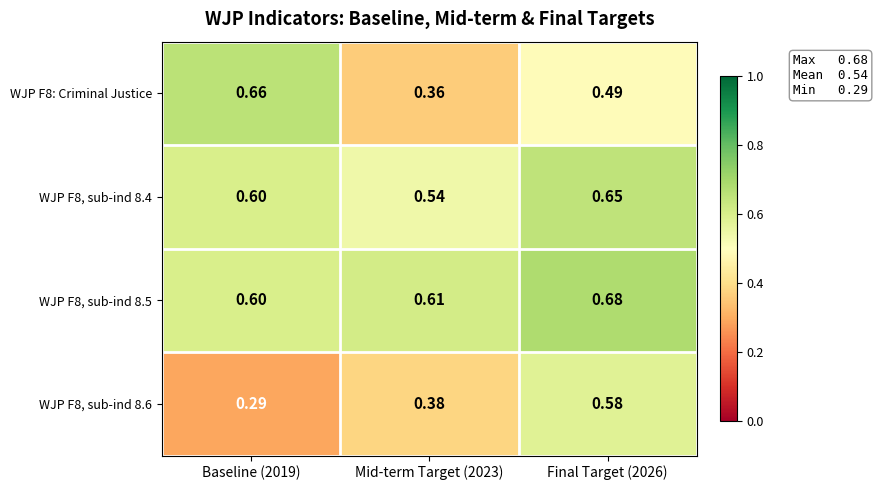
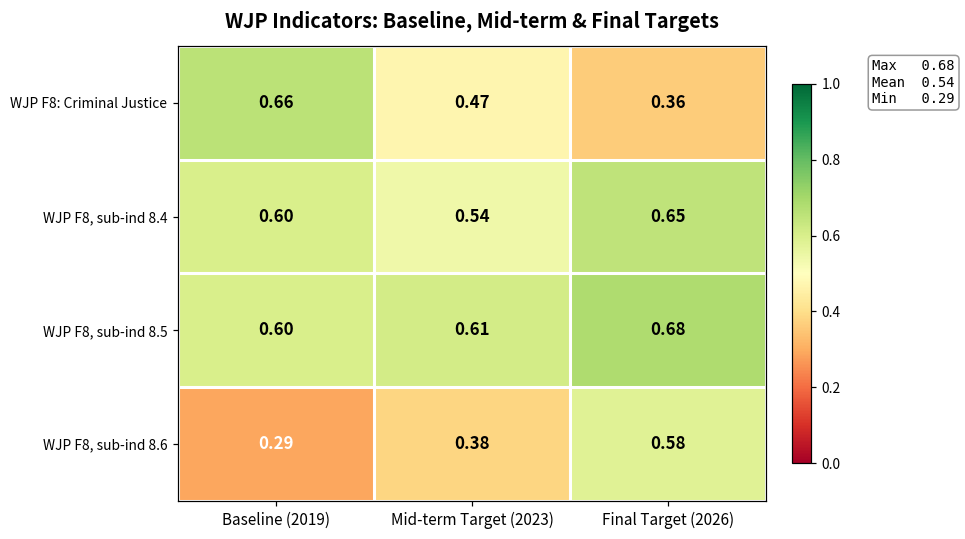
WJP F8: Criminal Justice, Mid-term Target (2023): 0.36 -> 0.47
WJP F8: Criminal Justice, Final Target (2026): 0.49 -> 0.36
